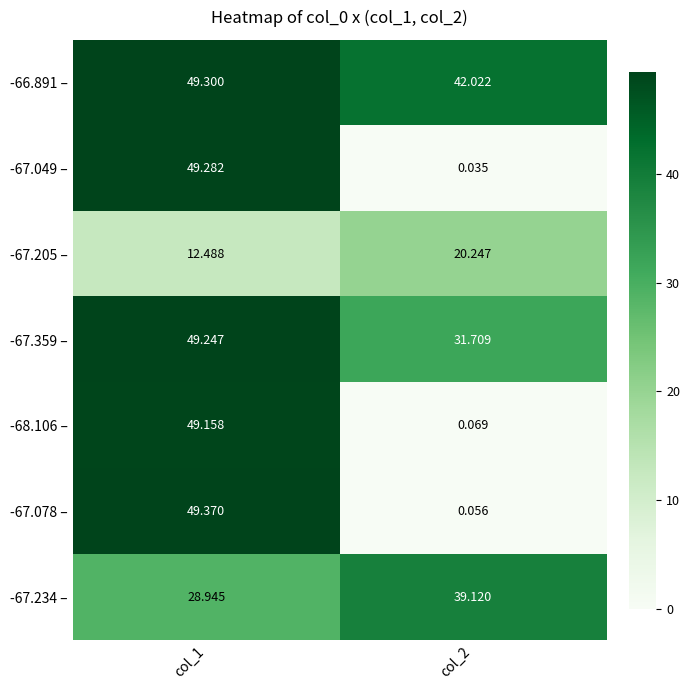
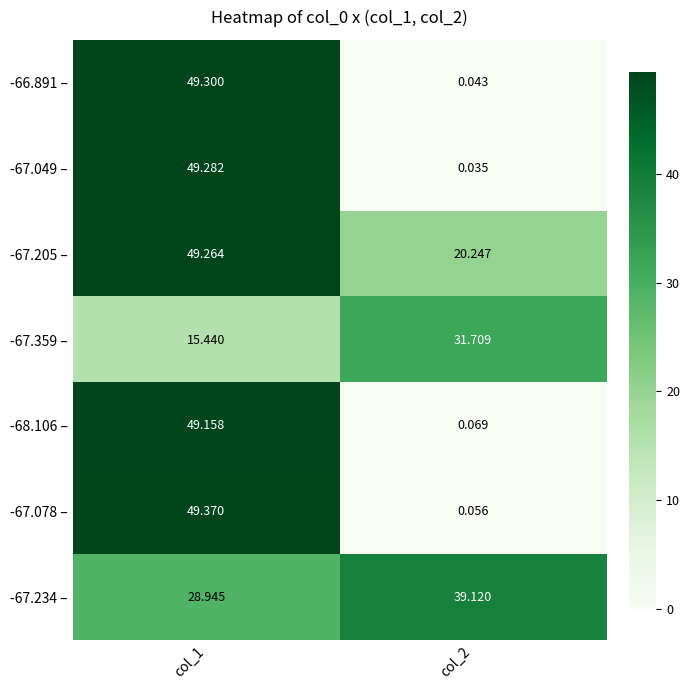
-66.891 –, col_2: 42.022 -> 0.043
-67.205 –, col_1: 12.488 -> 49.264
-67.359 –, col_1: 49.247 -> 15.440
